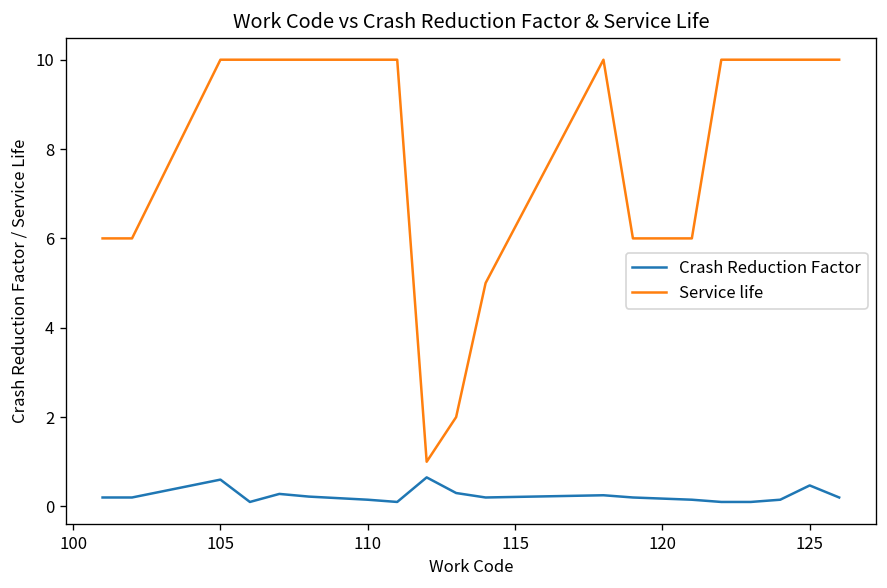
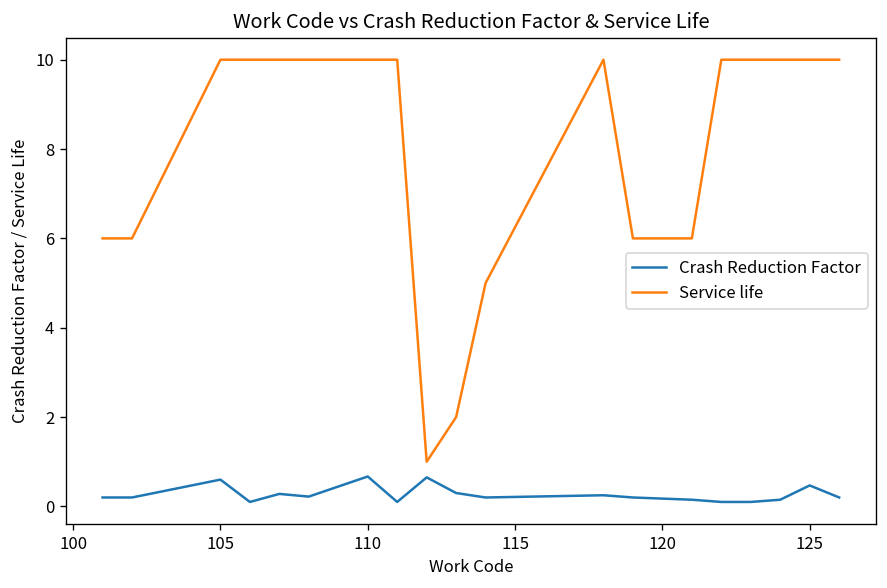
Crash Reduction Factor, 110: 0.2 -> 0.7
